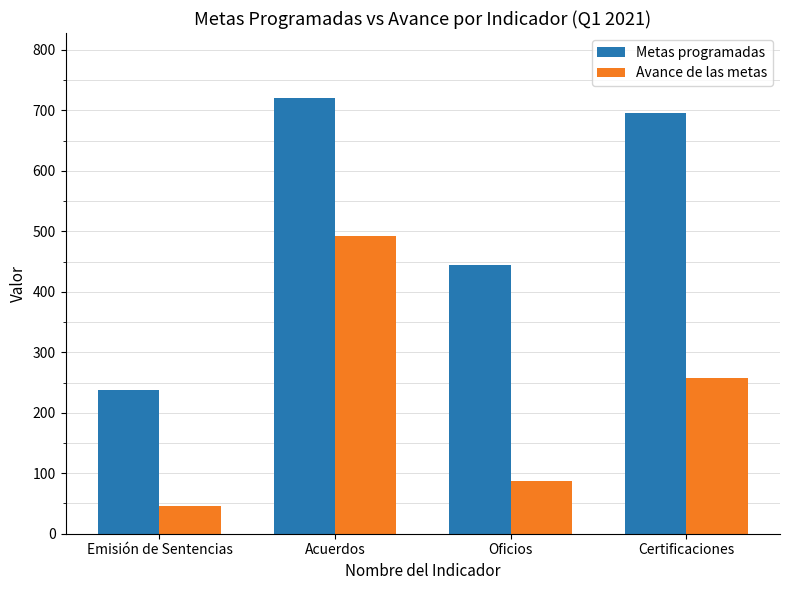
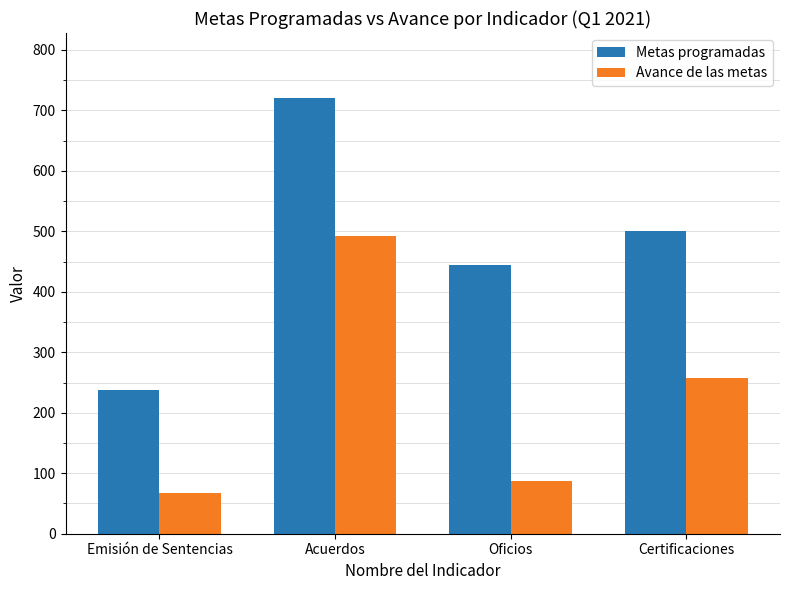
Avance de las metas, Emisión de Sentencias: 50 -> 70
Metas programadas, Certificaciones: 700 -> 500
